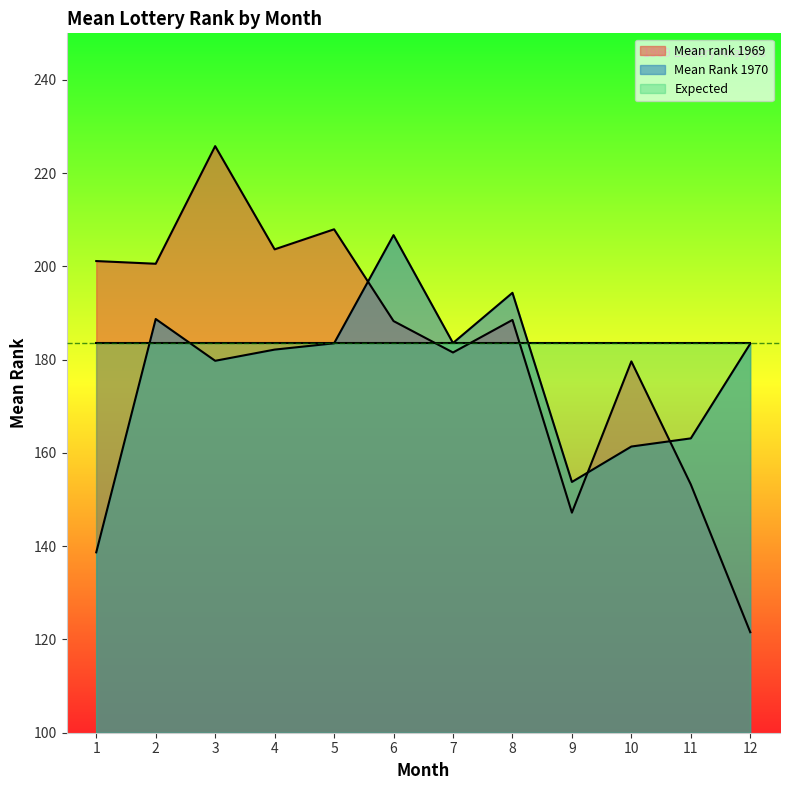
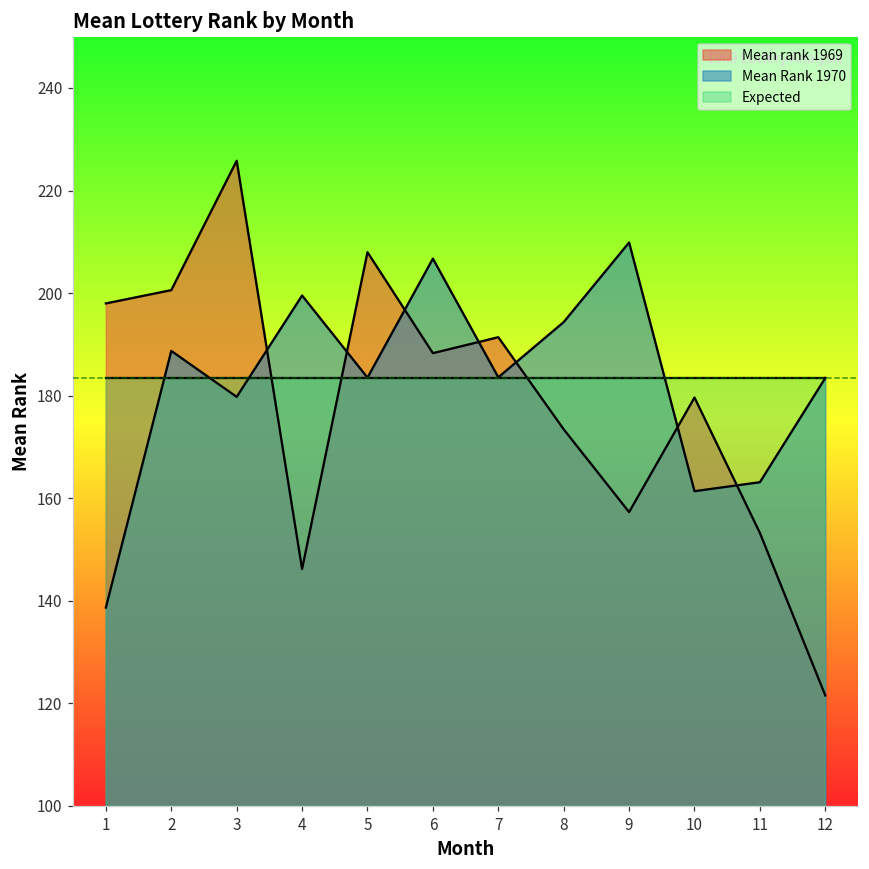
Mean rank 1969, 1: 201 -> 198
Mean rank 1969, 4: 204 -> 146
Mean Rank 1970, 4: 182 -> 200
Mean rank 1969, 7: 182 -> 191
Mean rank 1969, 8: 189 -> 173
Mean rank 1969, 9: 147 -> 157
Mean Rank 1970, 9: 154 -> 210
